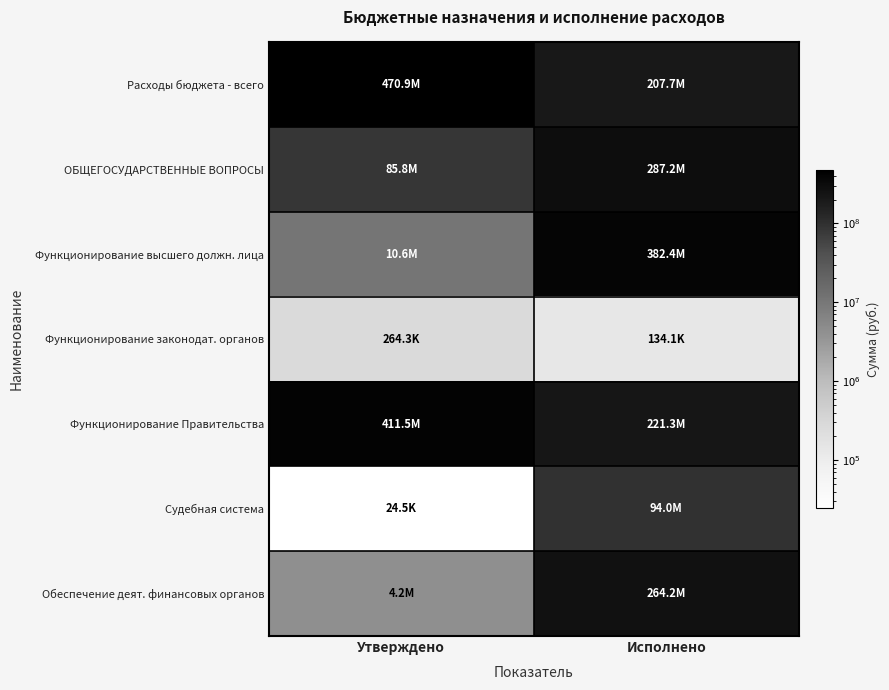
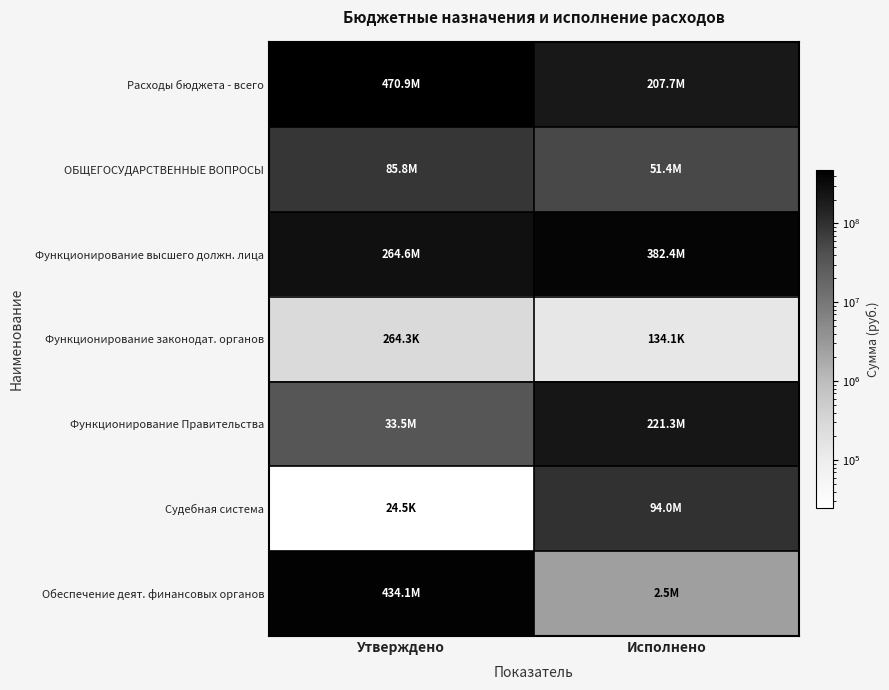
ОБЩЕГОСУДАРСТВЕННЫЕ ВОПРОСЫ, Исполнено: 287.2M -> 51.4M
Функционирование высшего должн. лица, Утверждено: 10.6M -> 264.6M
Функционирование Правительства, Утверждено: 411.5M -> 33.5M
Обеспечение деят. финансовых органов, Утверждено: 4.2M -> 434.1M
Обеспечение деят. финансовых органов, Исполнено: 264.2M -> 2.5M
